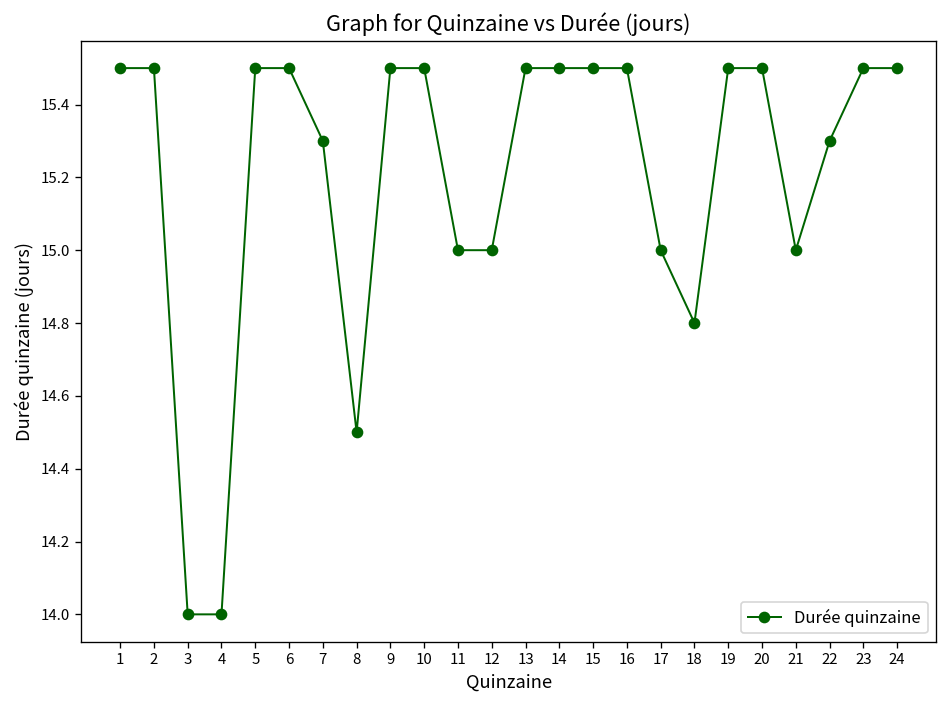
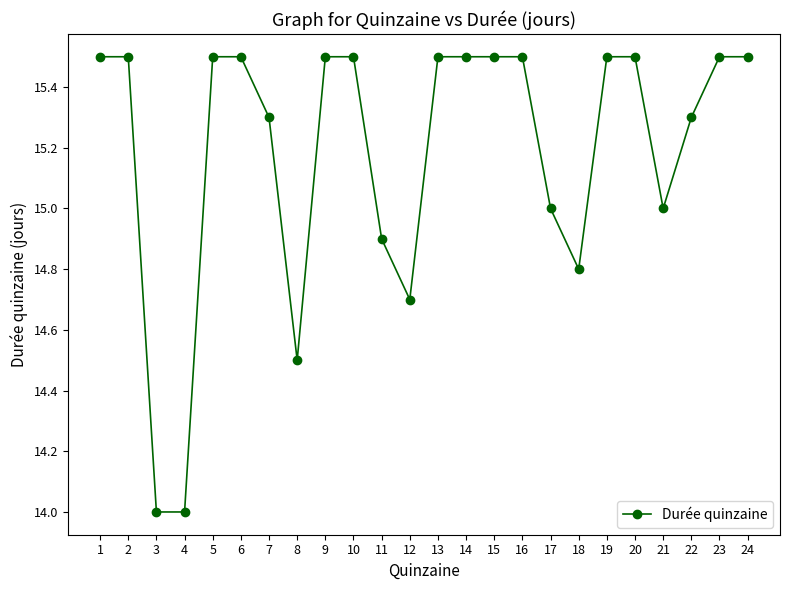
11: 15.0 -> 14.9
12: 15.0 -> 14.7
